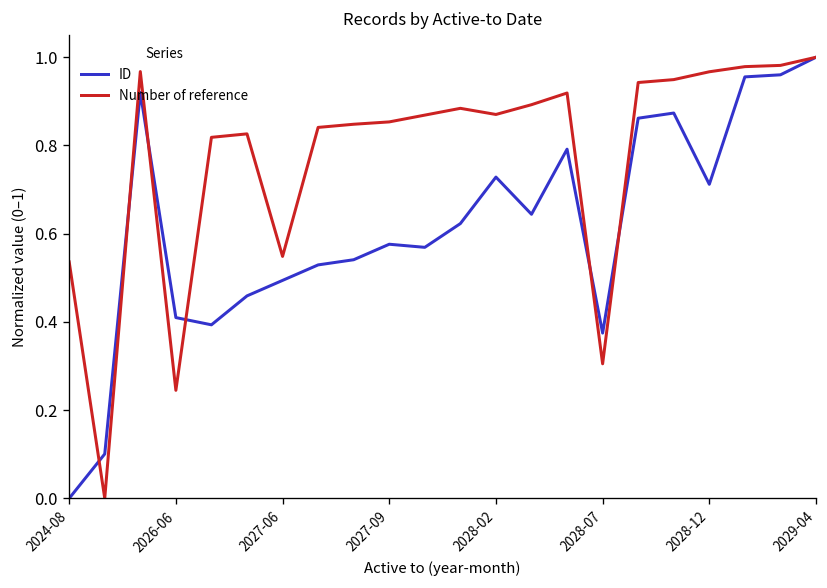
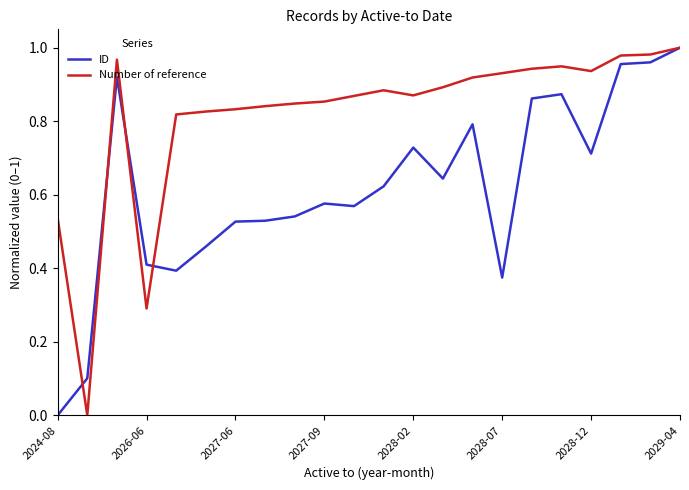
Number of reference, 2026-06: 0.24 -> 0.29
ID, 2027-06: 0.49 -> 0.53
Number of reference, 2027-06: 0.55 -> 0.83
Number of reference, 2028-07: 0.31 -> 0.93
Number of reference, 2028-12: 0.97 -> 0.94
